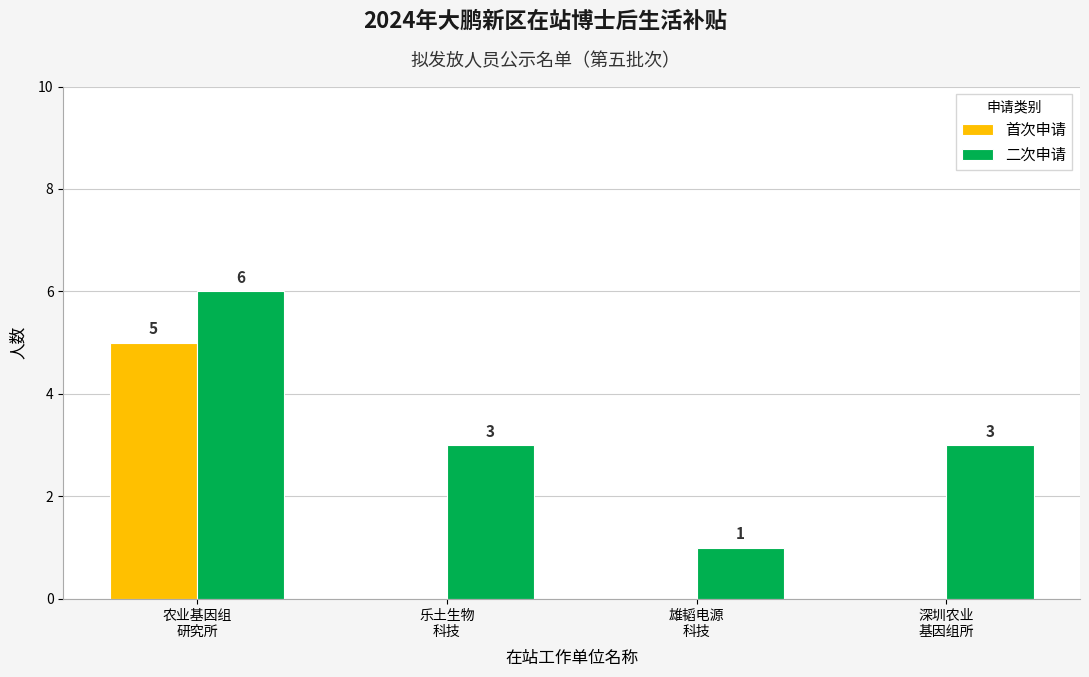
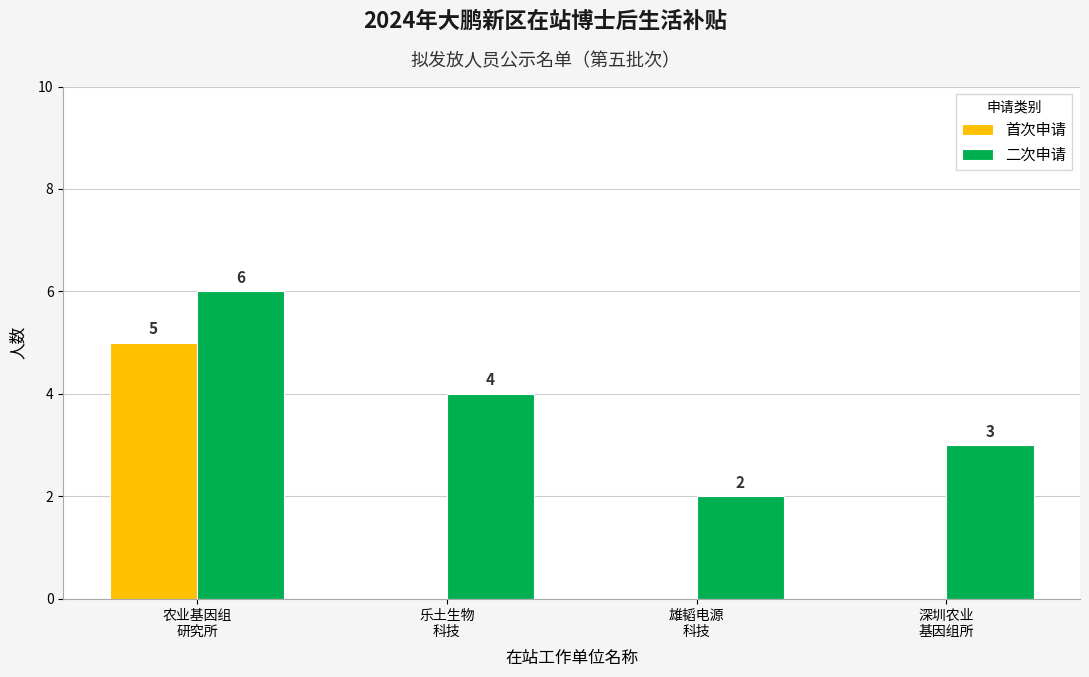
二次申请, 乐土生物 科技: 3 -> 4
二次申请, 雄韬电源 科技: 1 -> 2
